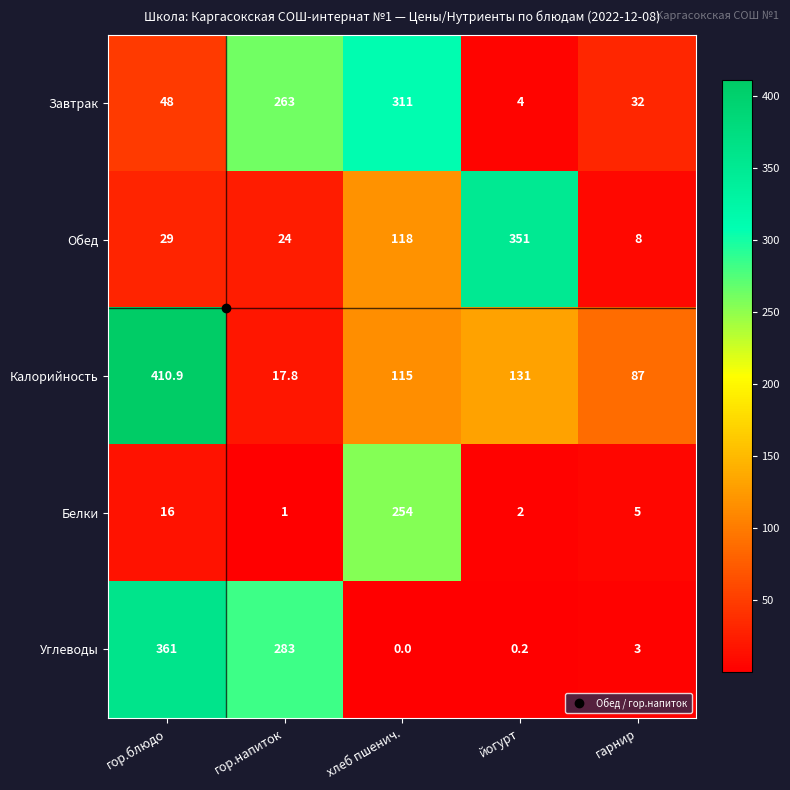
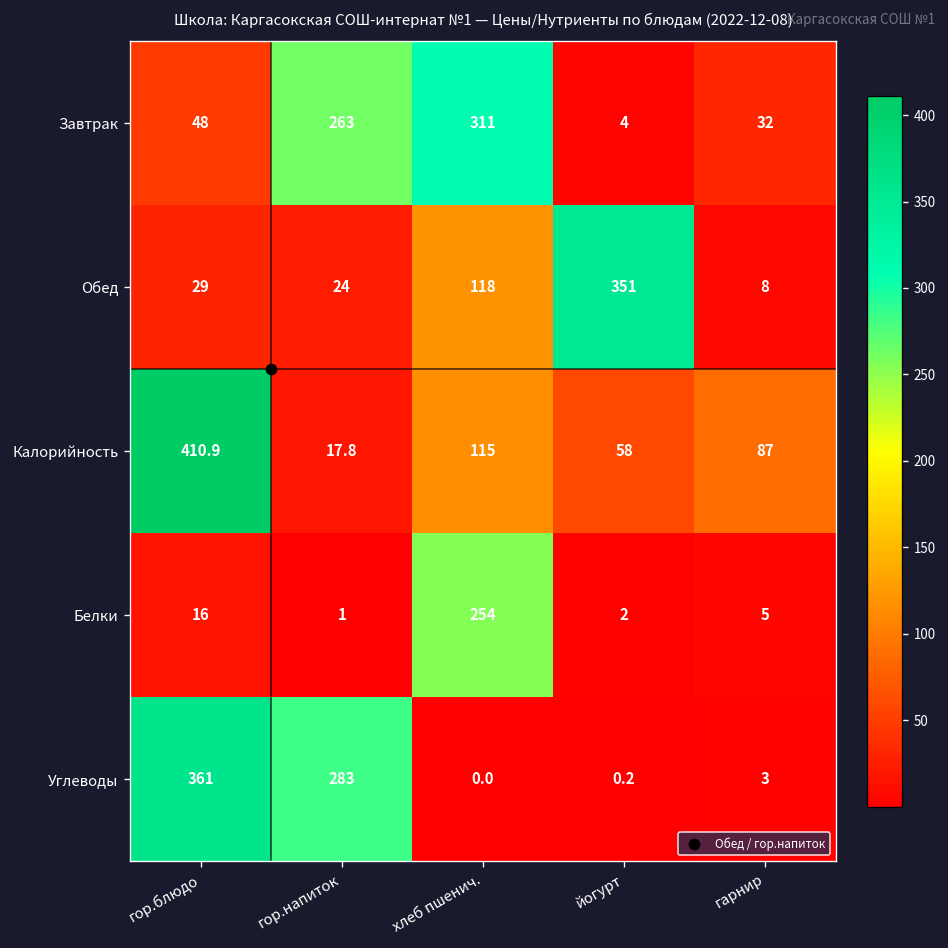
Калорийность, йогурт: 131 -> 58
